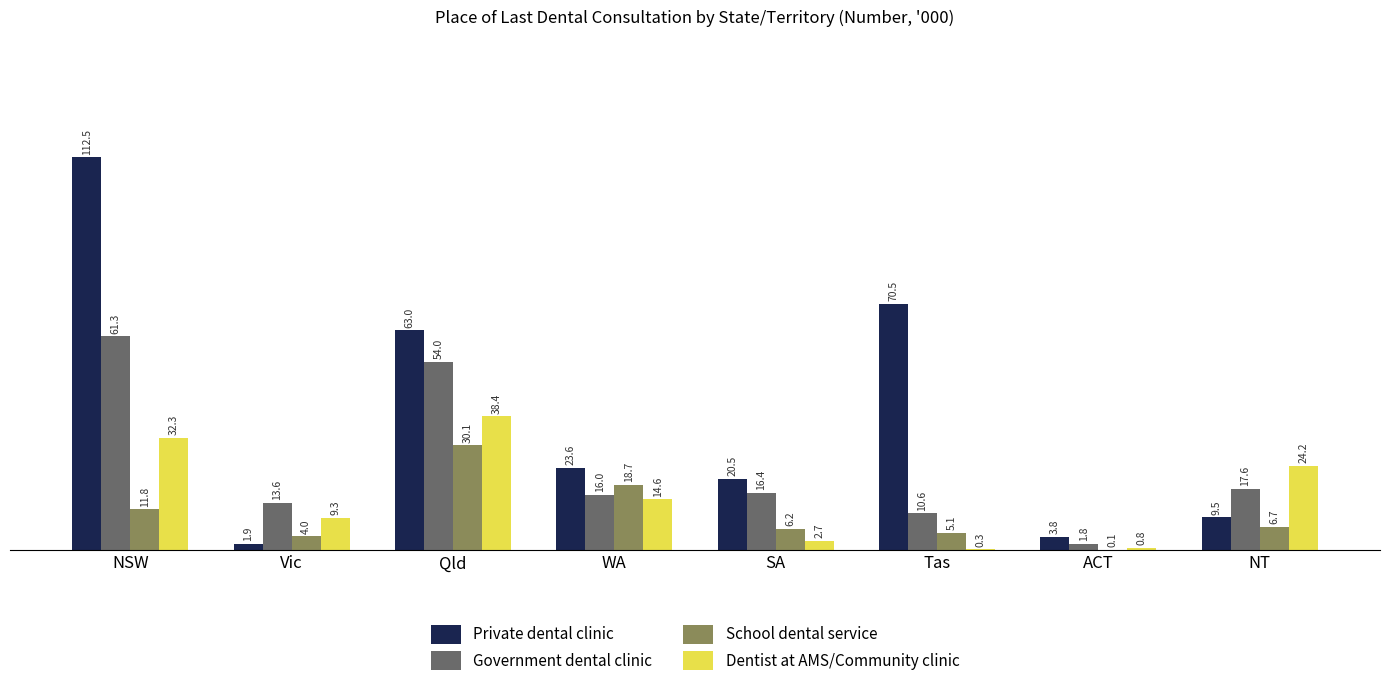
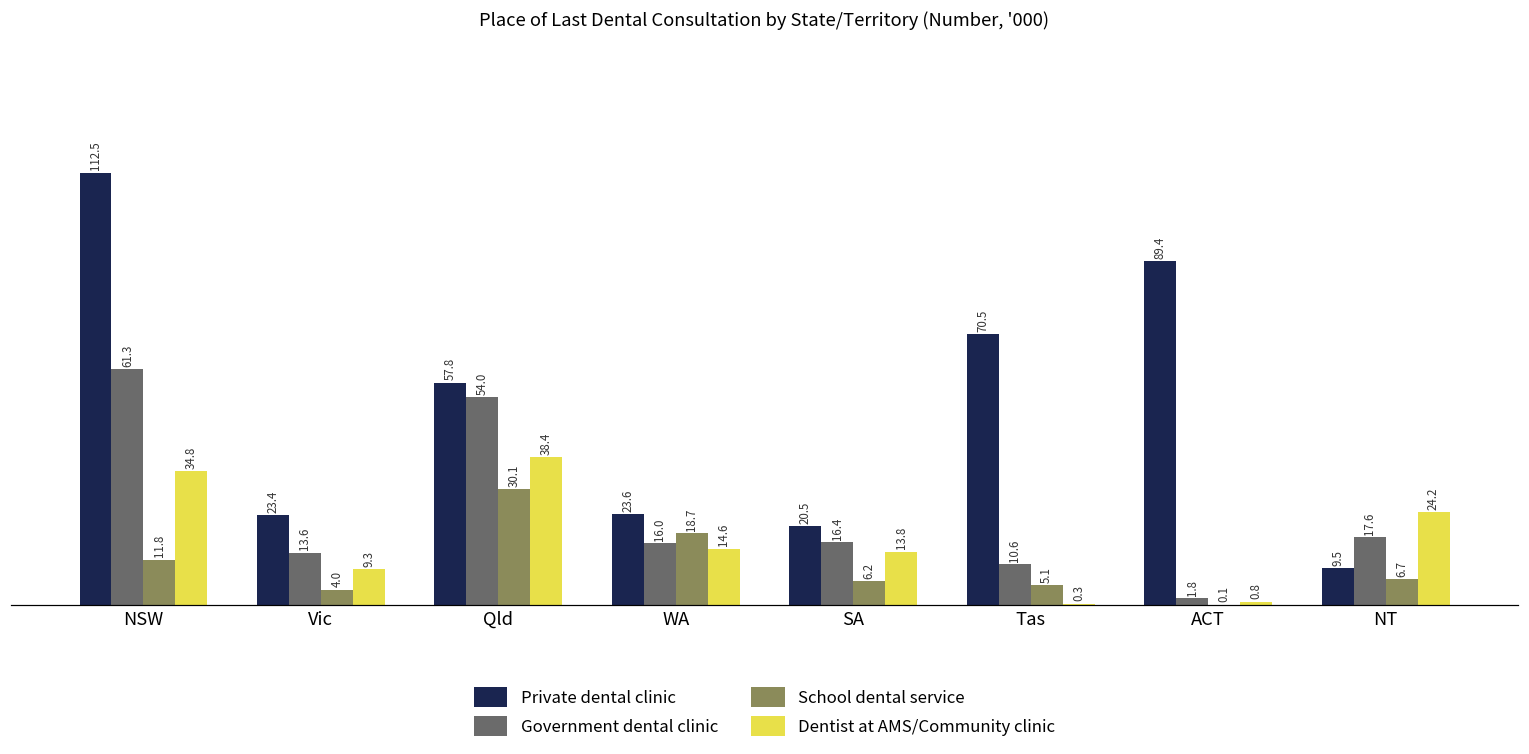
Dentist at AMS/Community clinic, NSW: 32.3 -> 34.8
Private dental clinic, Vic: 1.9 -> 23.4
Private dental clinic, Qld: 63.0 -> 57.8
Dentist at AMS/Community clinic, SA: 2.7 -> 13.8
Private dental clinic, ACT: 3.8 -> 89.4
